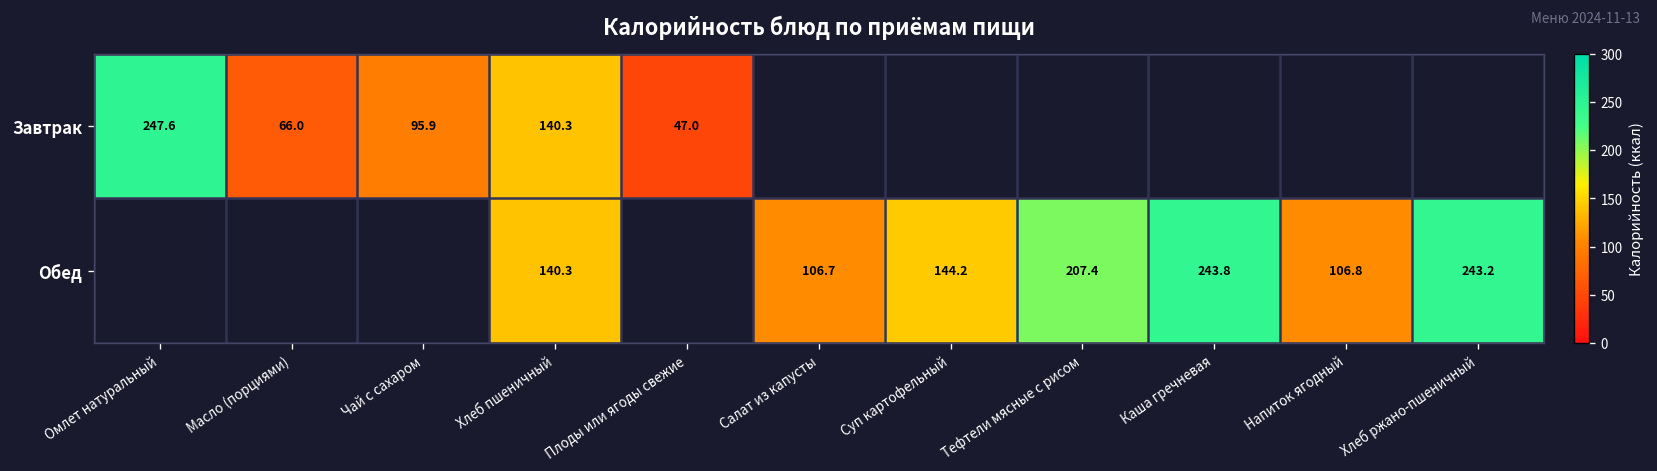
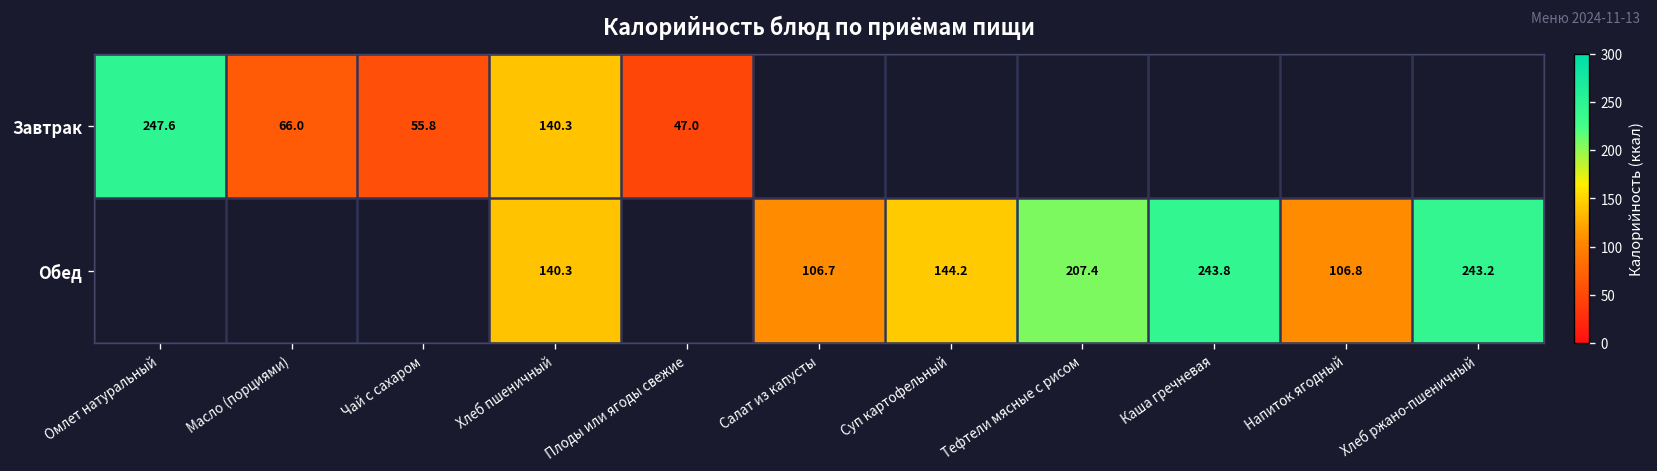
Завтрак, Чай с сахаром: 95.9 -> 55.8
